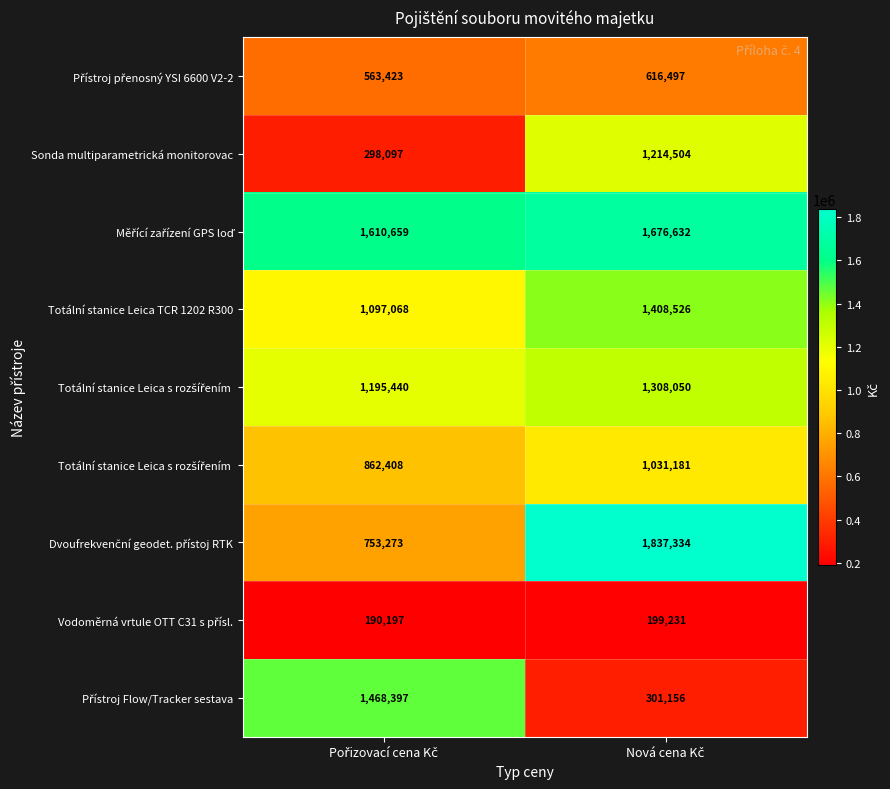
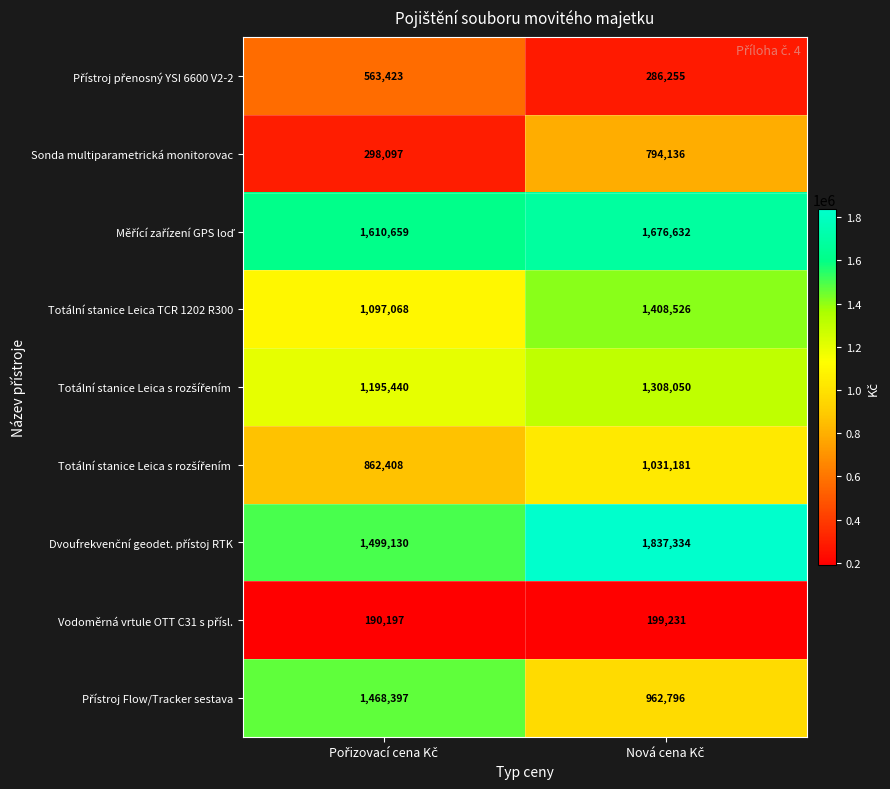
Přístroj přenosný YSI 6600 V2-2, Nová cena Kč: 616,497 -> 286,255
Sonda multiparametrická monitorovac, Nová cena Kč: 1,214,504 -> 794,136
Dvoufrekvenční geodet. přístoj RTK, Pořizovací cena Kč: 753,273 -> 1,499,130
Přístroj Flow/Tracker sestava, Nová cena Kč: 301,156 -> 962,796
